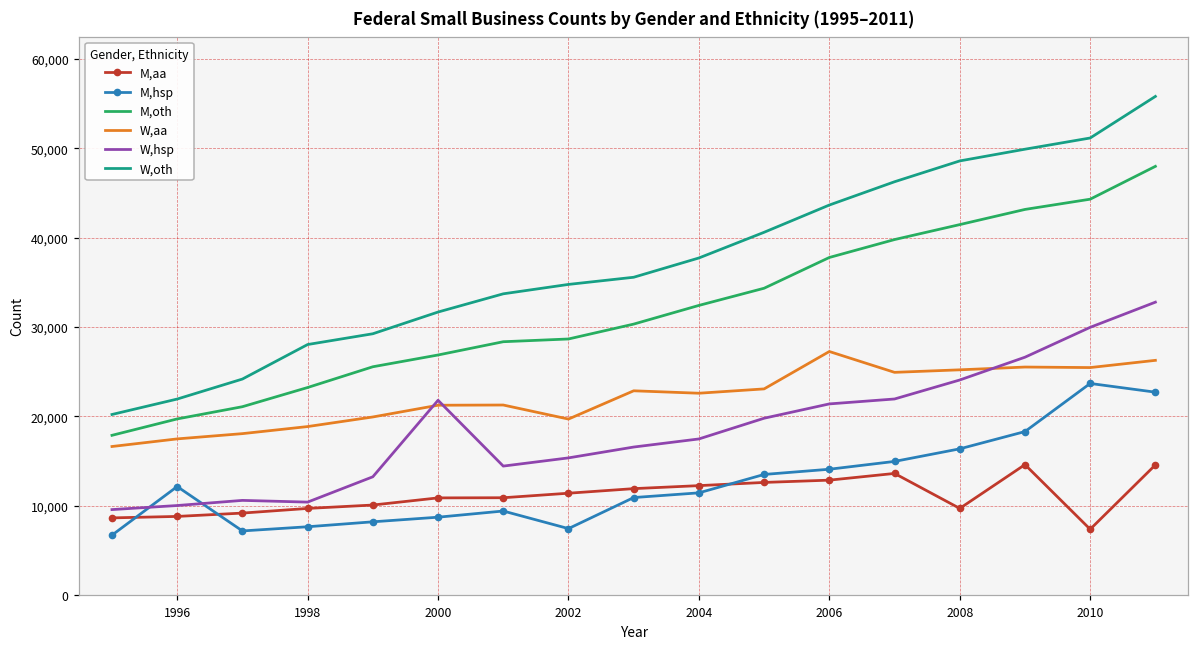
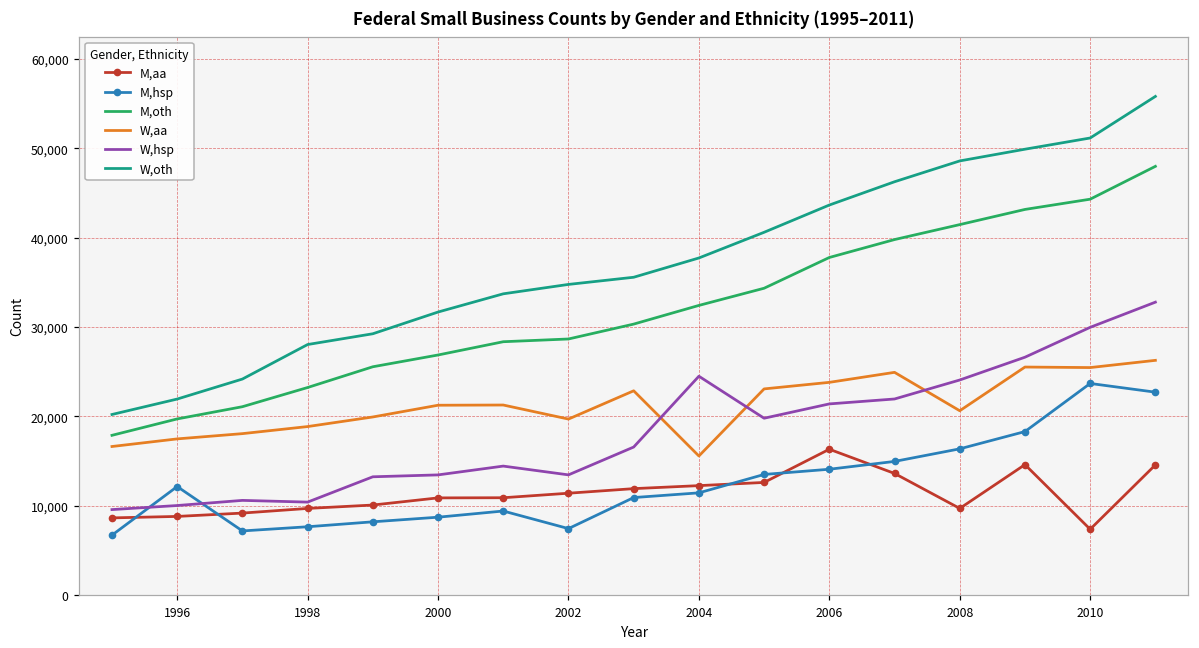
W,hsp, 2000: 22,000 -> 13,000
W,hsp, 2002: 15,000 -> 13,000
W,aa, 2004: 23,000 -> 16,000
W,hsp, 2004: 17,000 -> 24,000
M,aa, 2006: 13,000 -> 16,000
W,aa, 2006: 27,000 -> 24,000
W,aa, 2008: 25,000 -> 21,000
